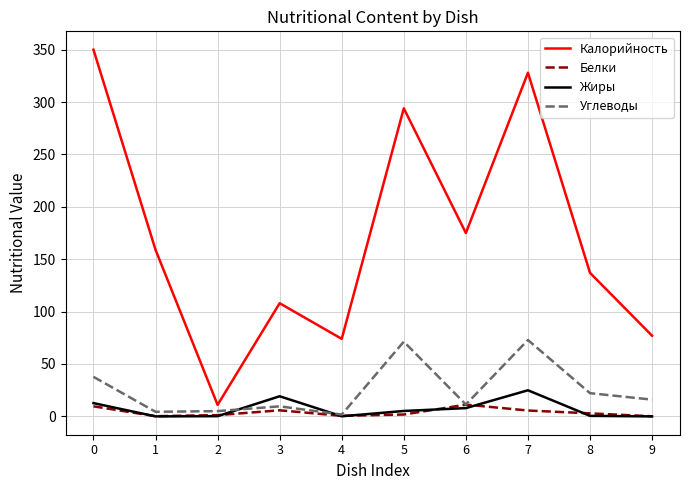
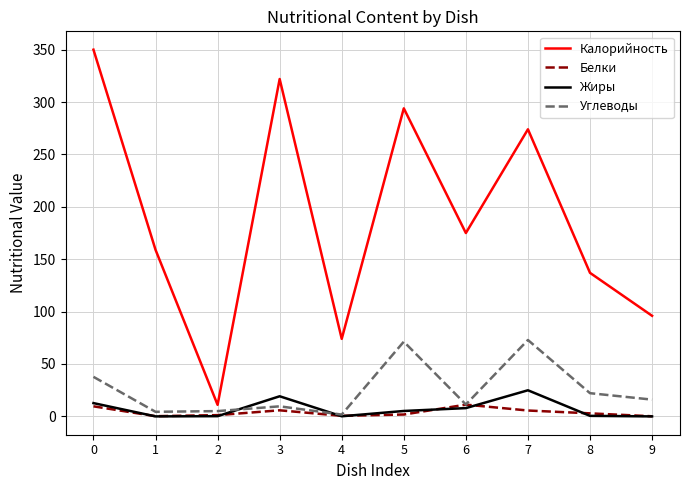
Калорийность, 3: 108 -> 322
Калорийность, 7: 328 -> 274
Калорийность, 9: 77 -> 96
